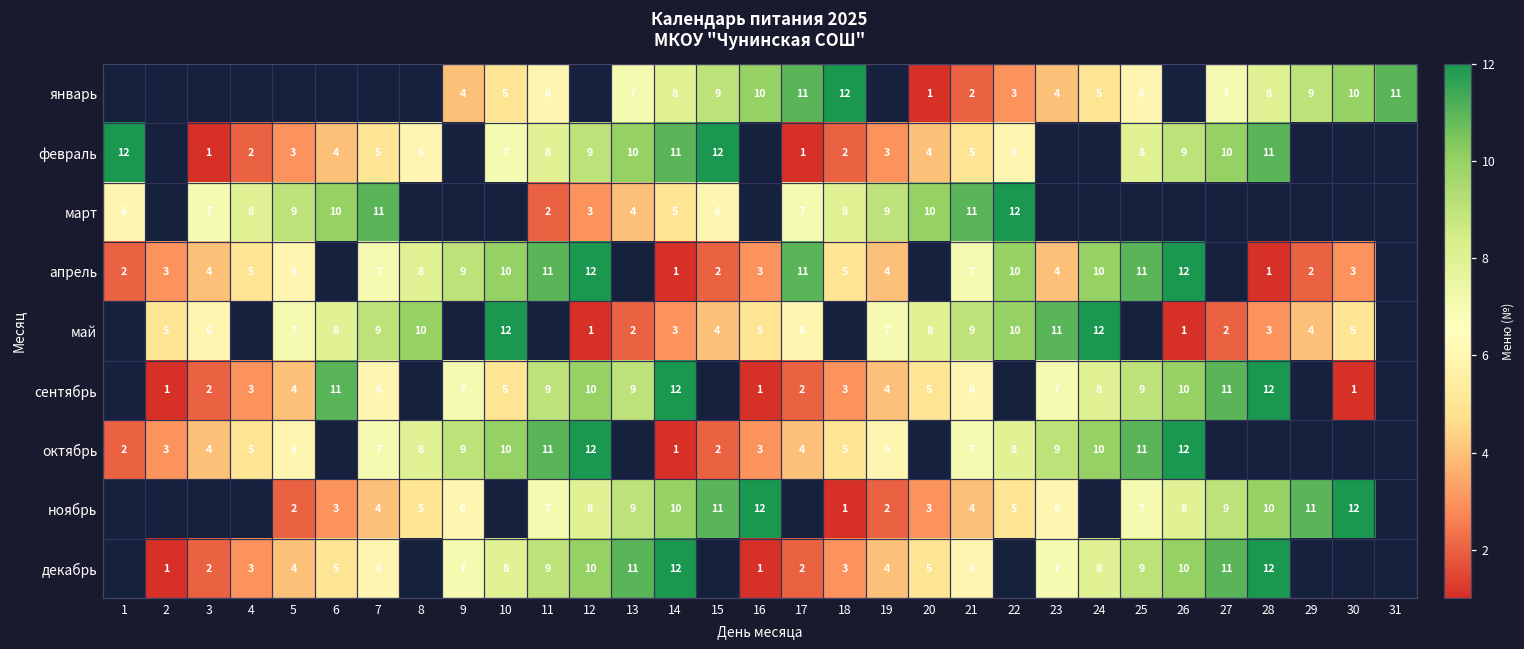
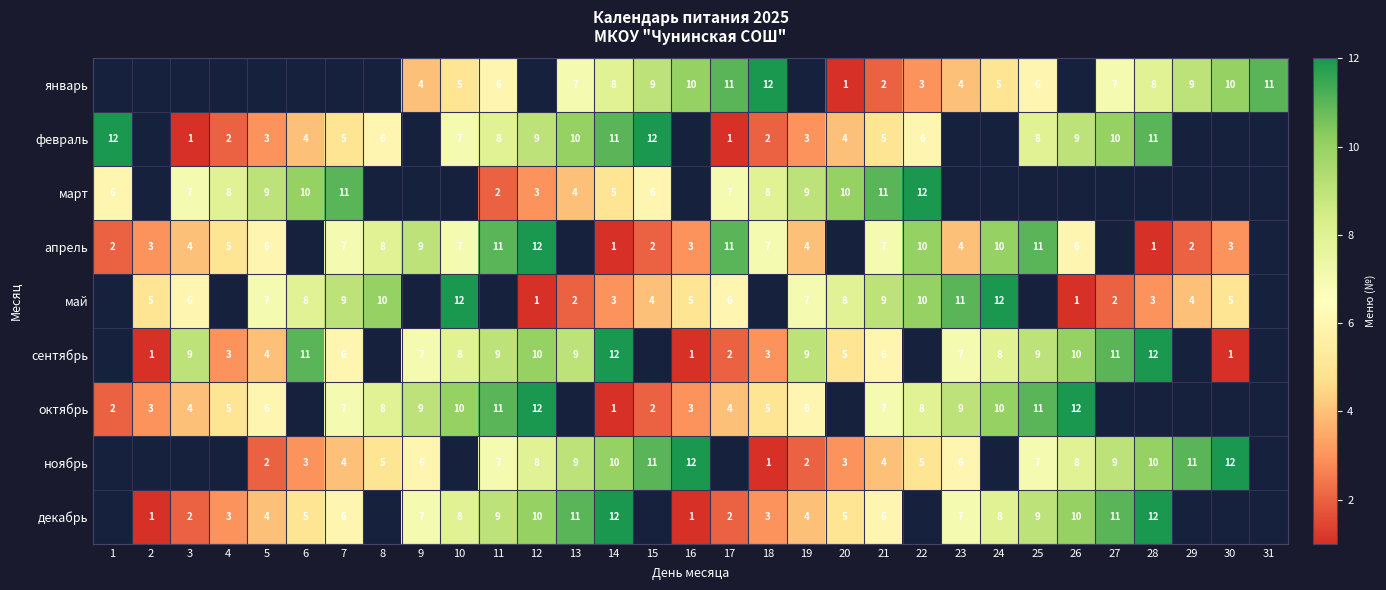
апрель, 10: 10 -> 7
апрель, 18: 5 -> 7
апрель, 26: 12 -> 6
сентябрь, 3: 2 -> 9
сентябрь, 10: 5 -> 8
сентябрь, 19: 4 -> 9
